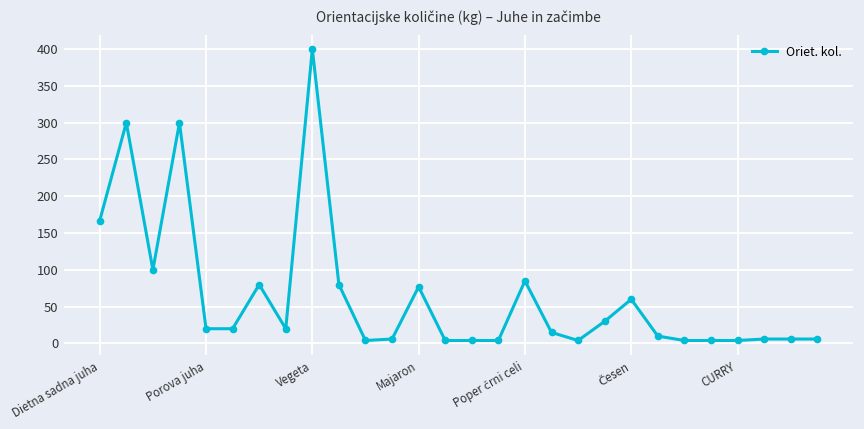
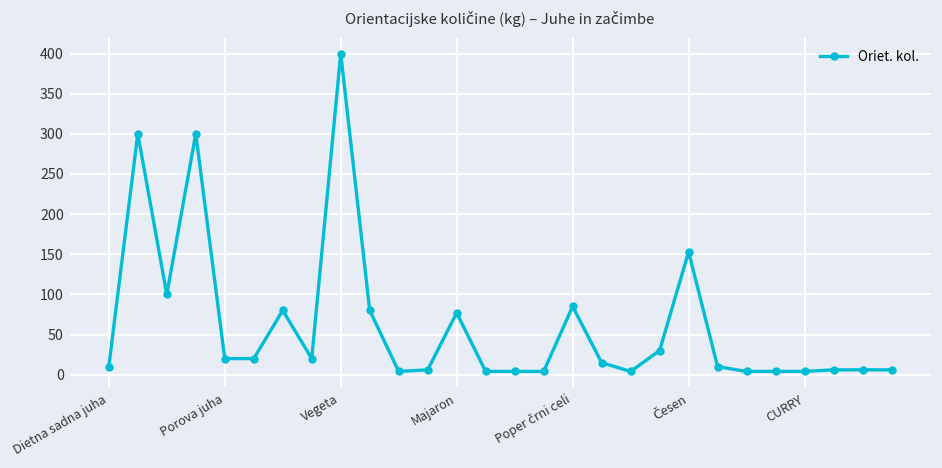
Dietna sadna juha: 170 -> 10
Česen: 60 -> 150
